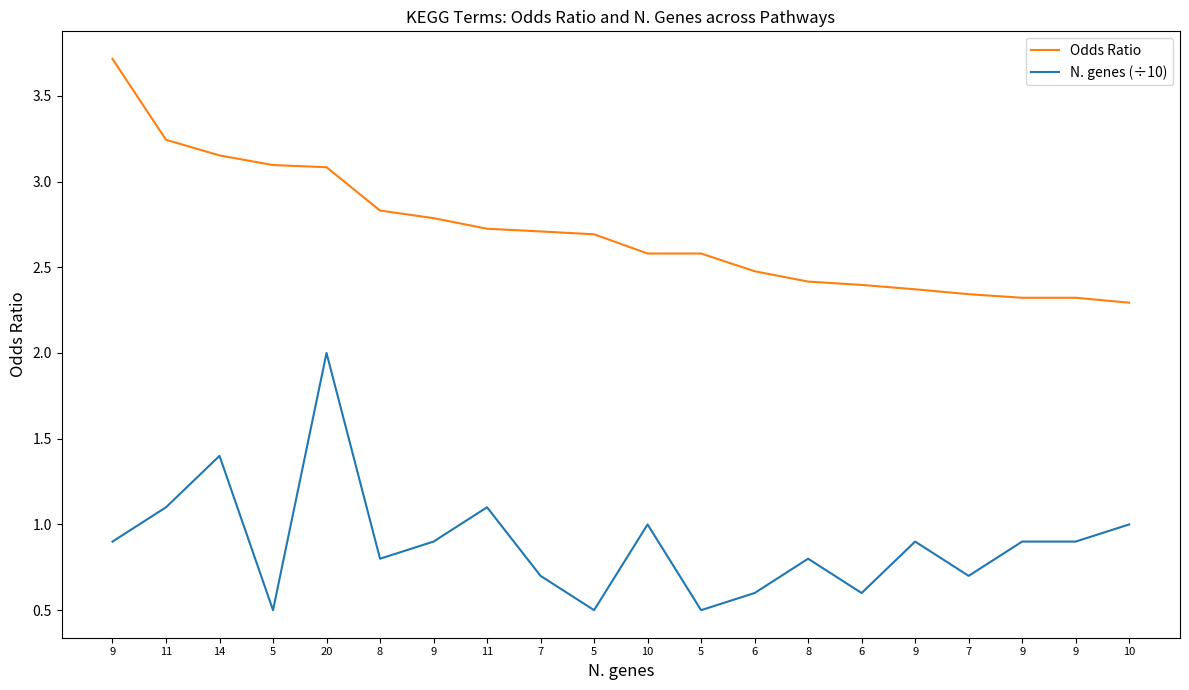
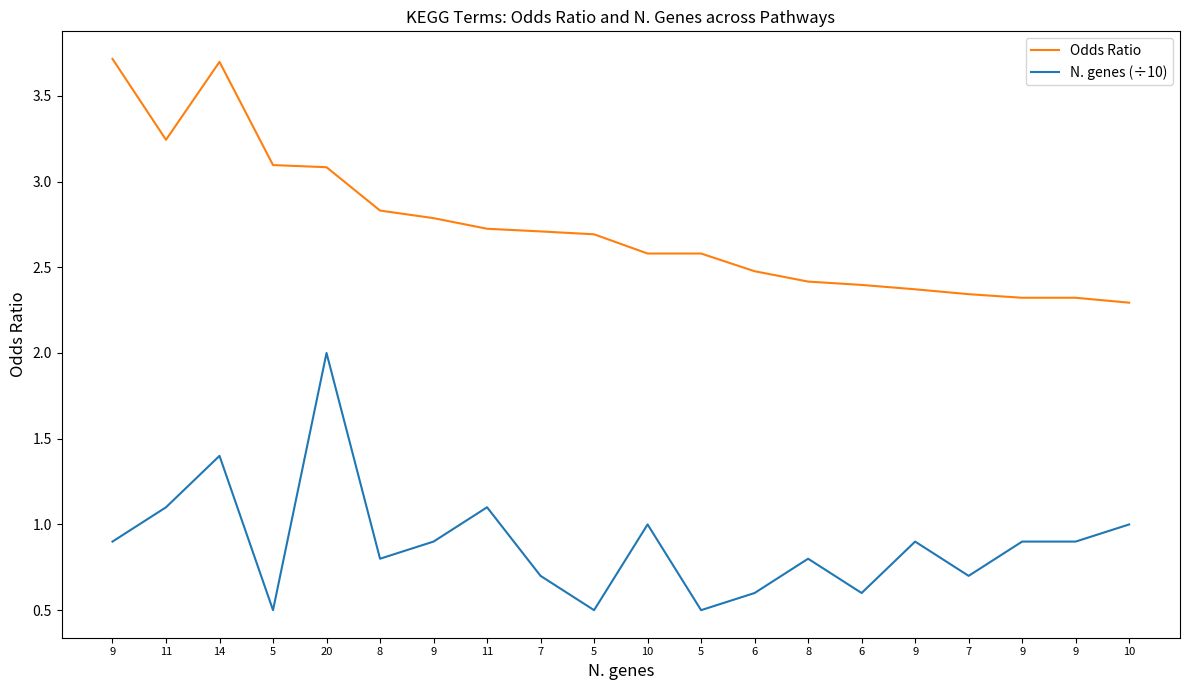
Odds Ratio, 14: 3.15 -> 3.70
